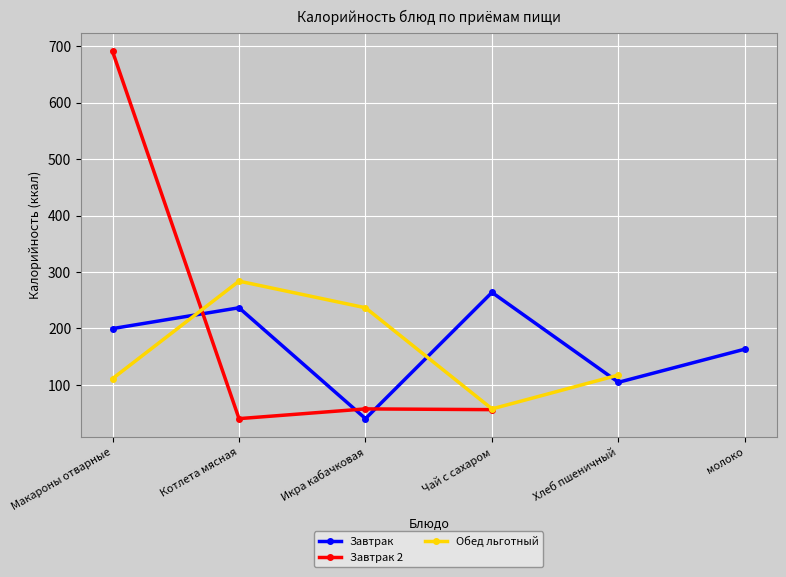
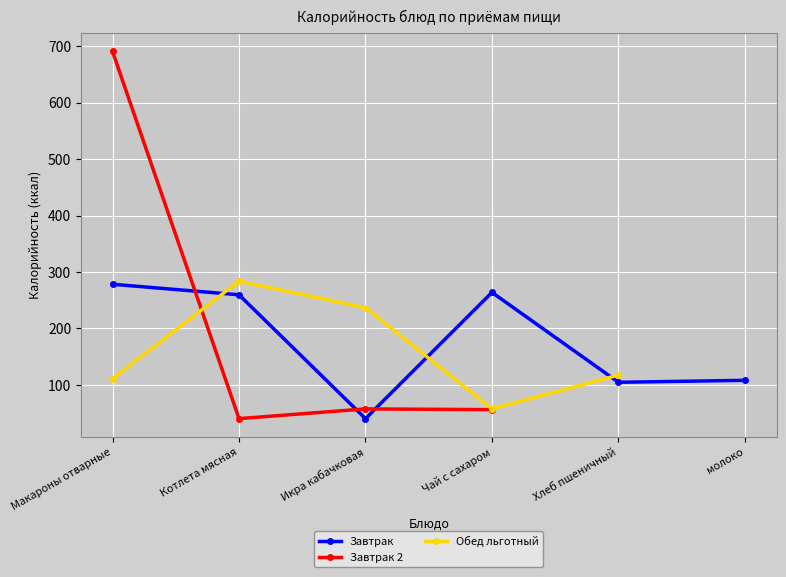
Завтрак, Макароны отварные: 200 -> 280
Завтрак, Котлета мясная: 240 -> 260
Завтрак, молоко: 160 -> 110
